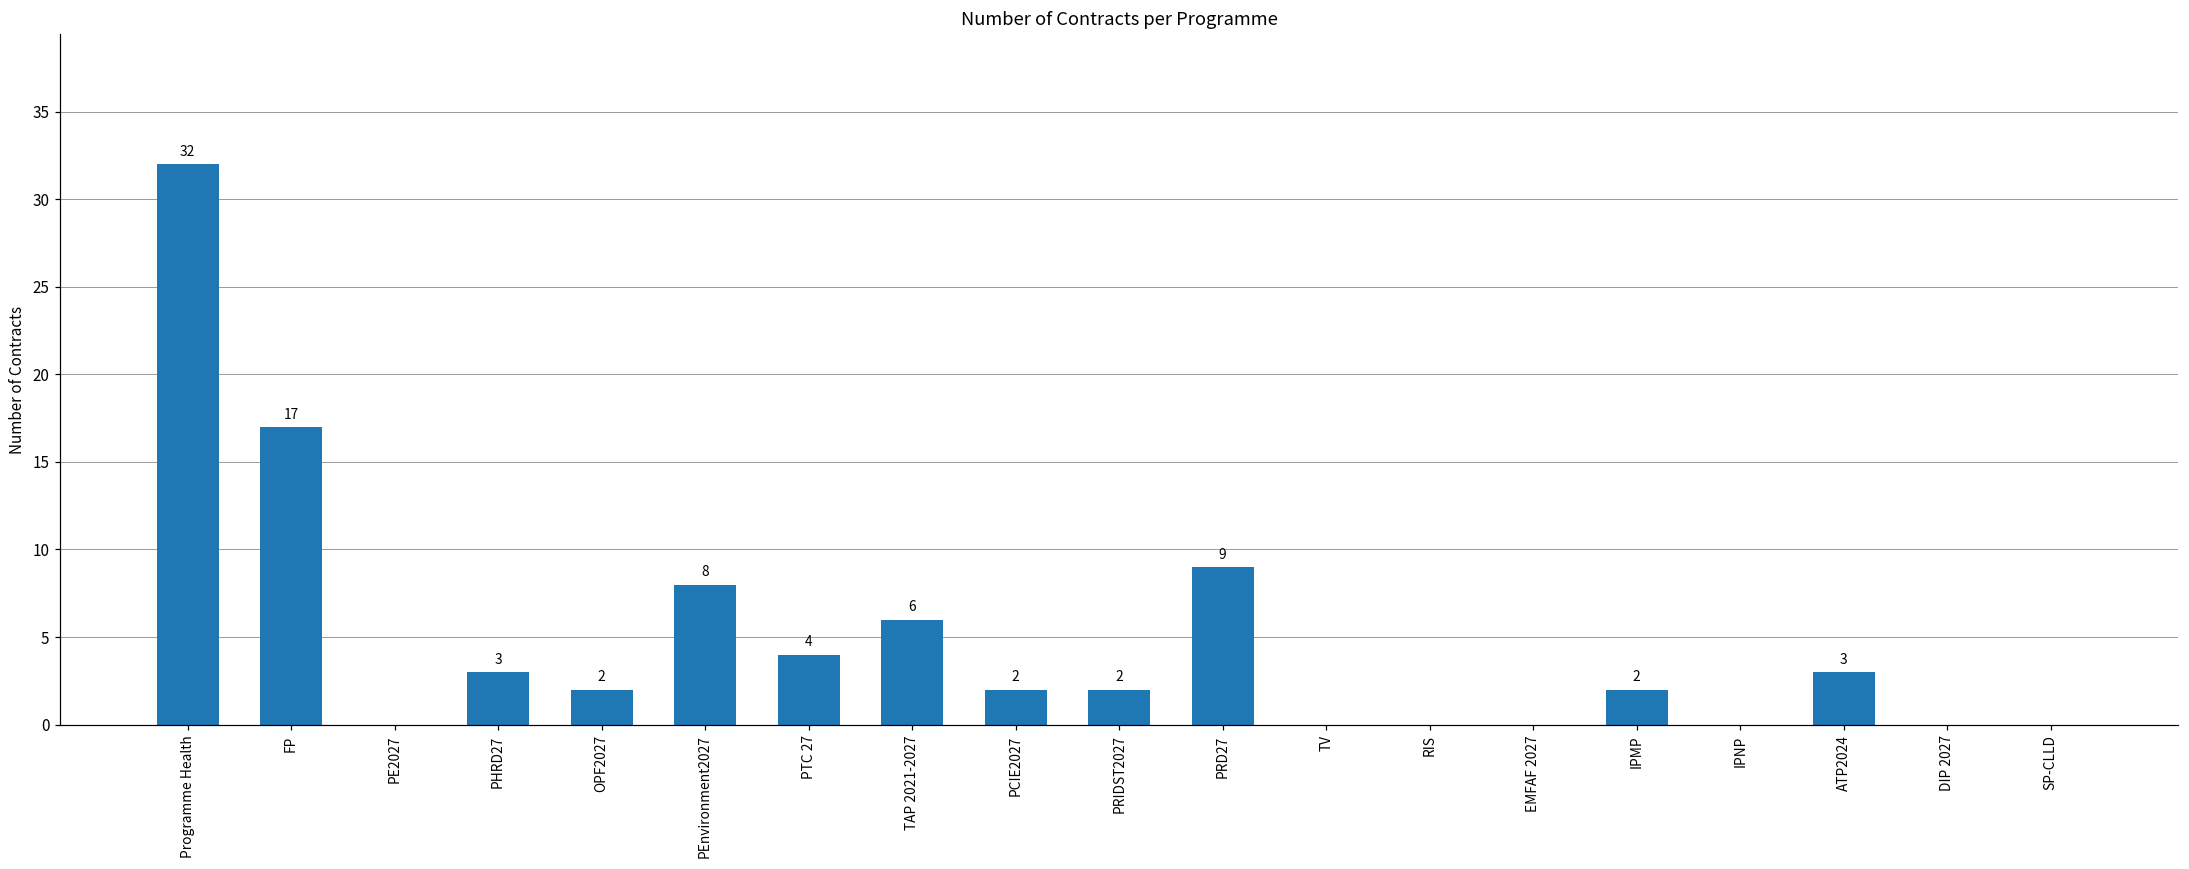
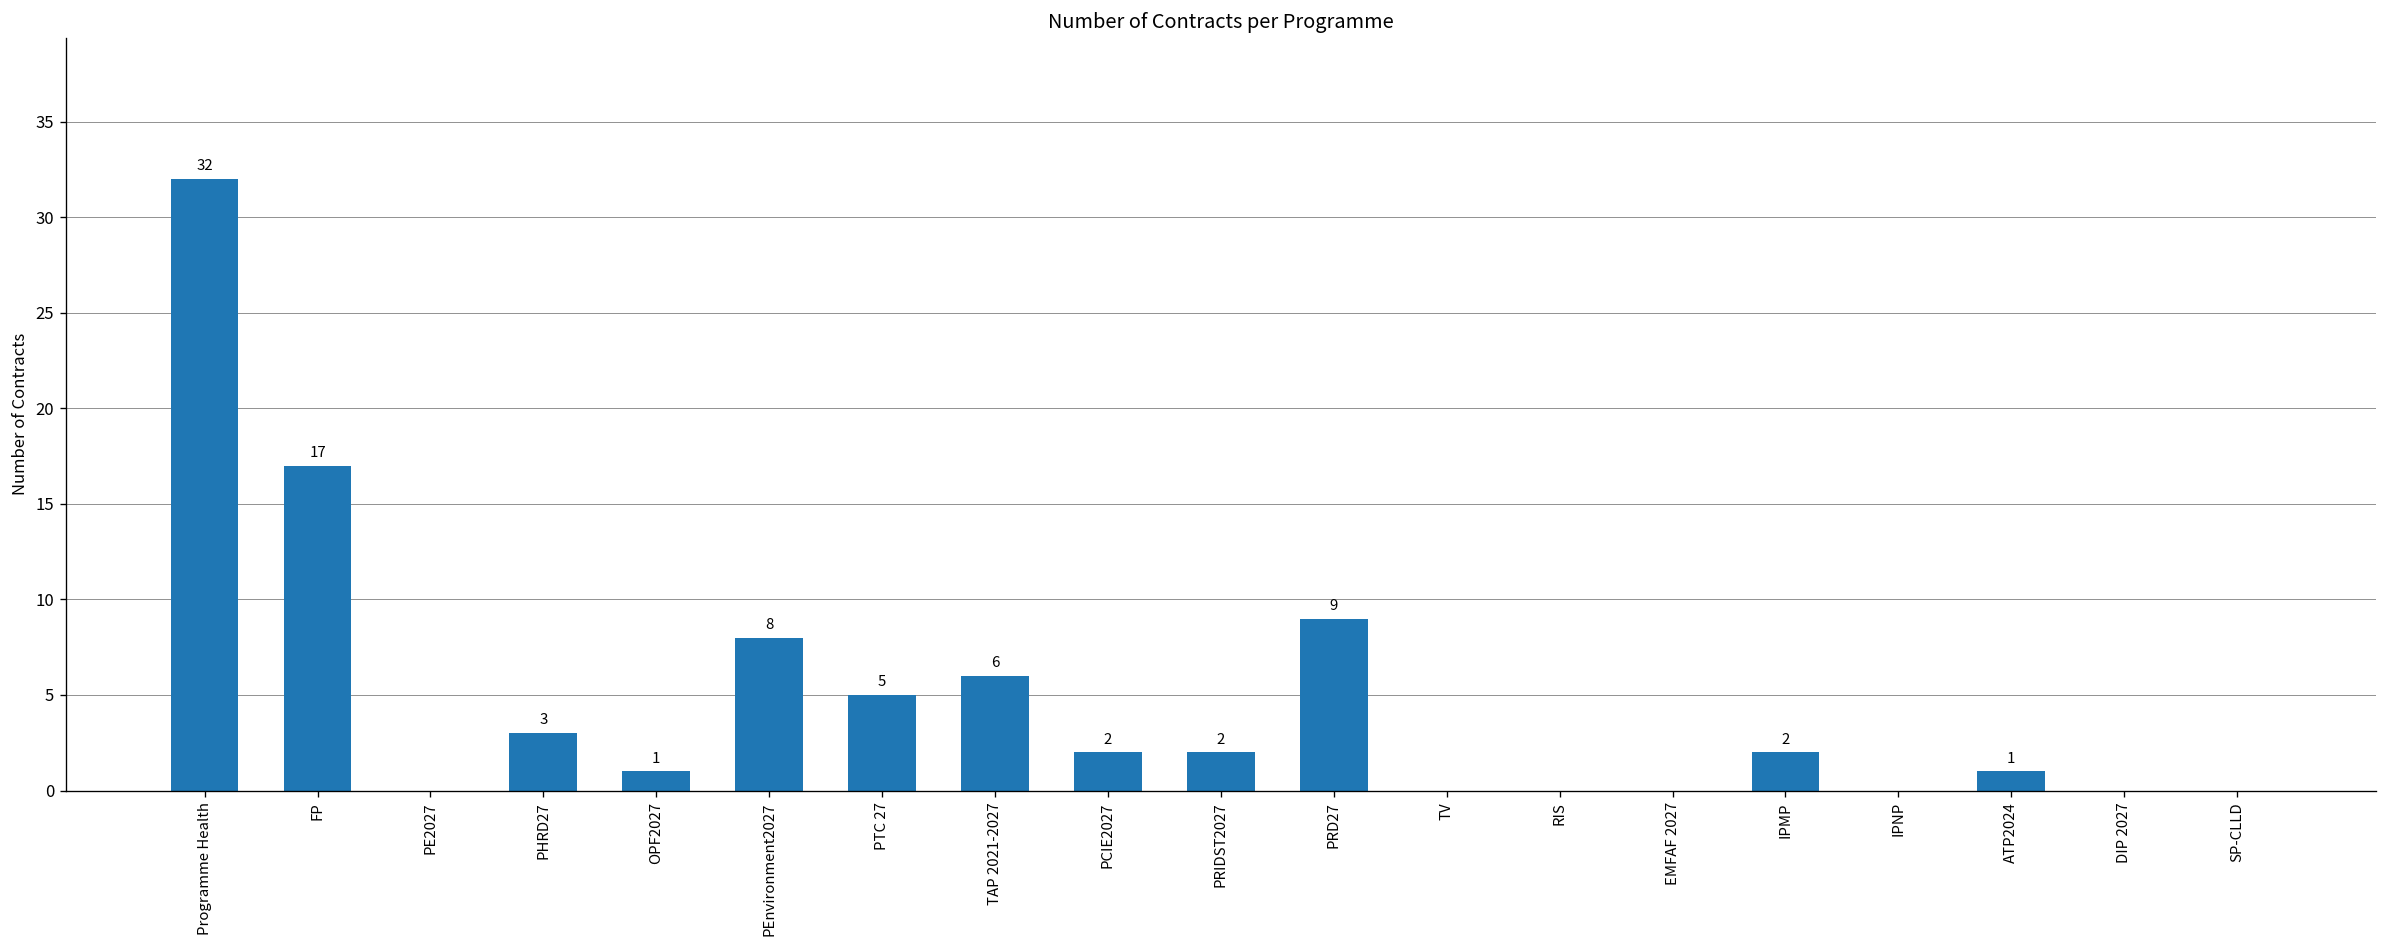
OPF2027: 2 -> 1
PTC 27: 4 -> 5
ATP2024: 3 -> 1
